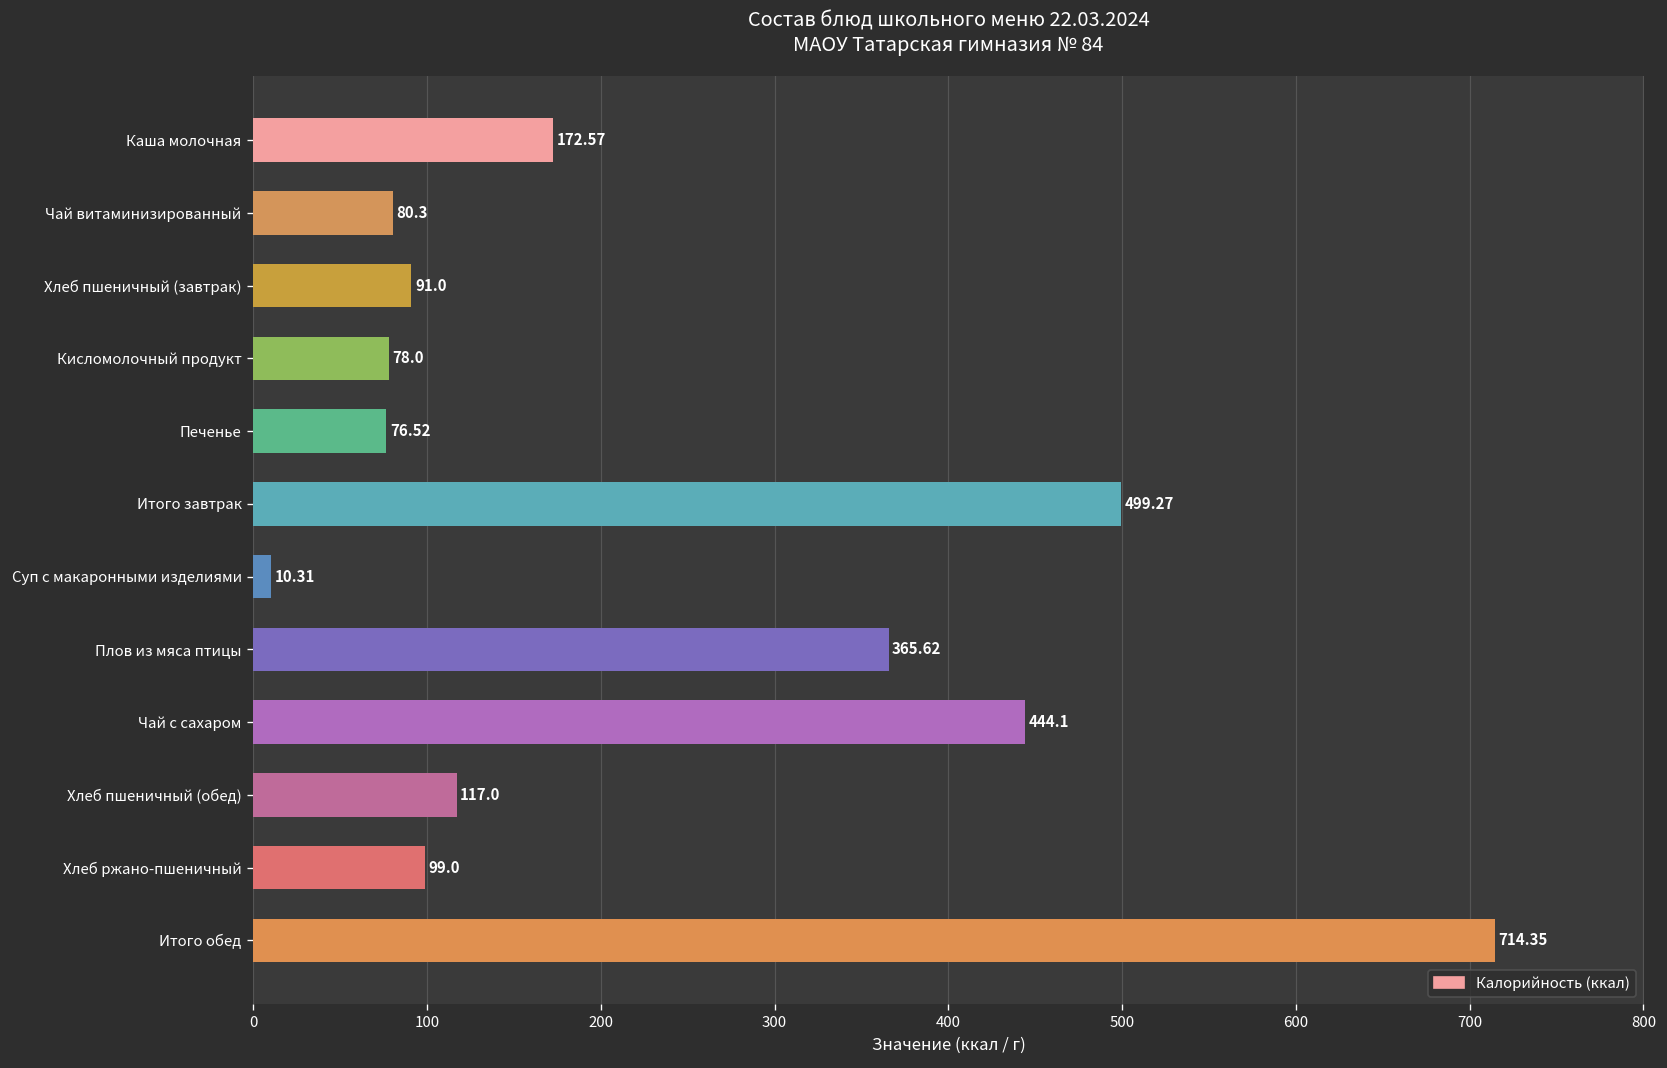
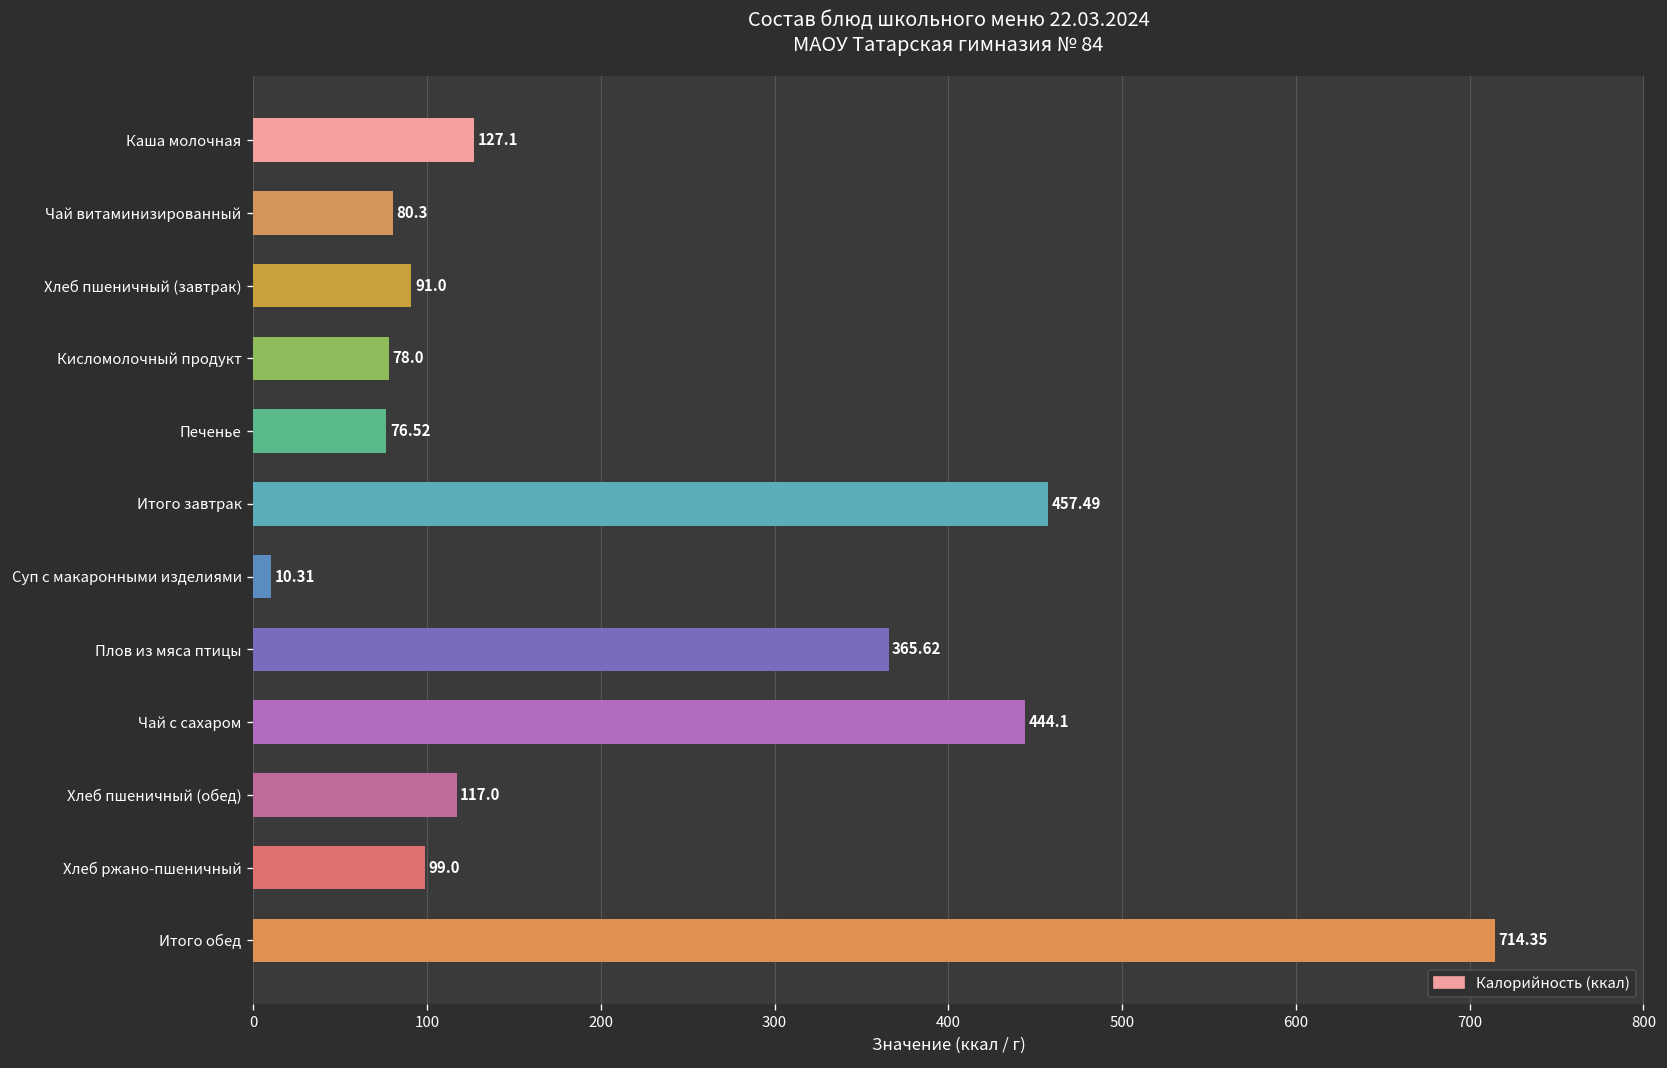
Каша молочная: 172.57 -> 127.1
Итого завтрак: 499.27 -> 457.49
